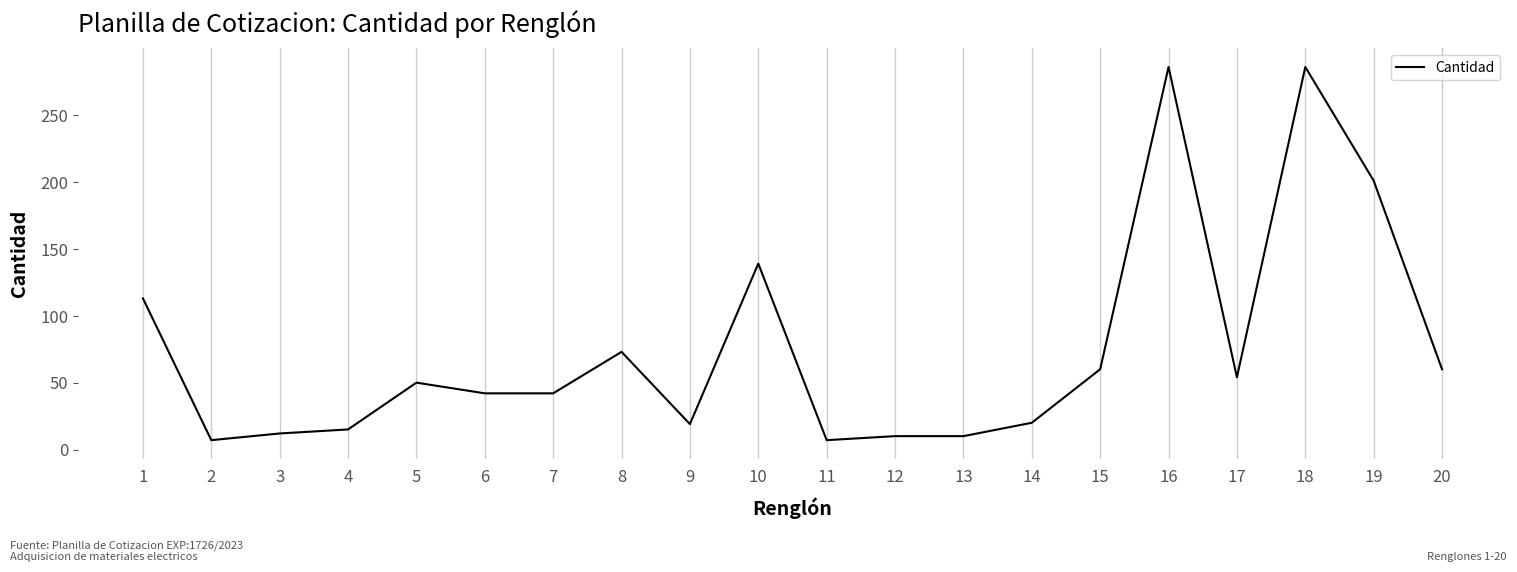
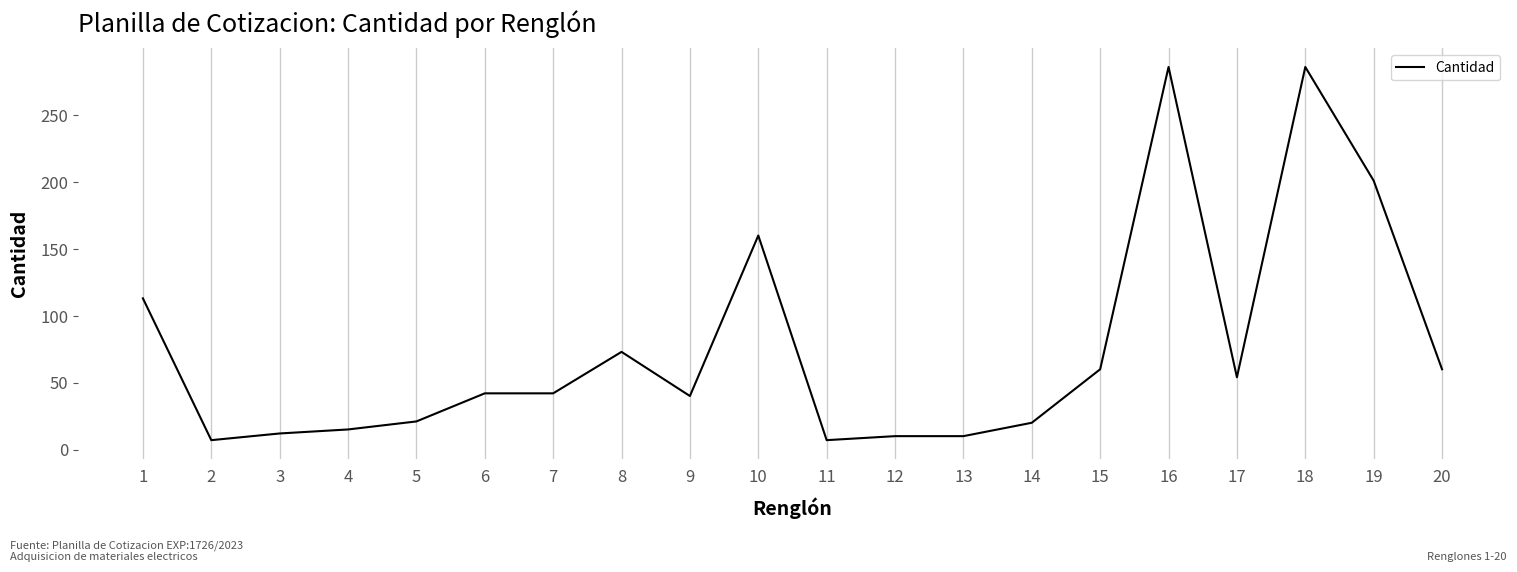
5: 50 -> 21
9: 19 -> 40
10: 139 -> 160
